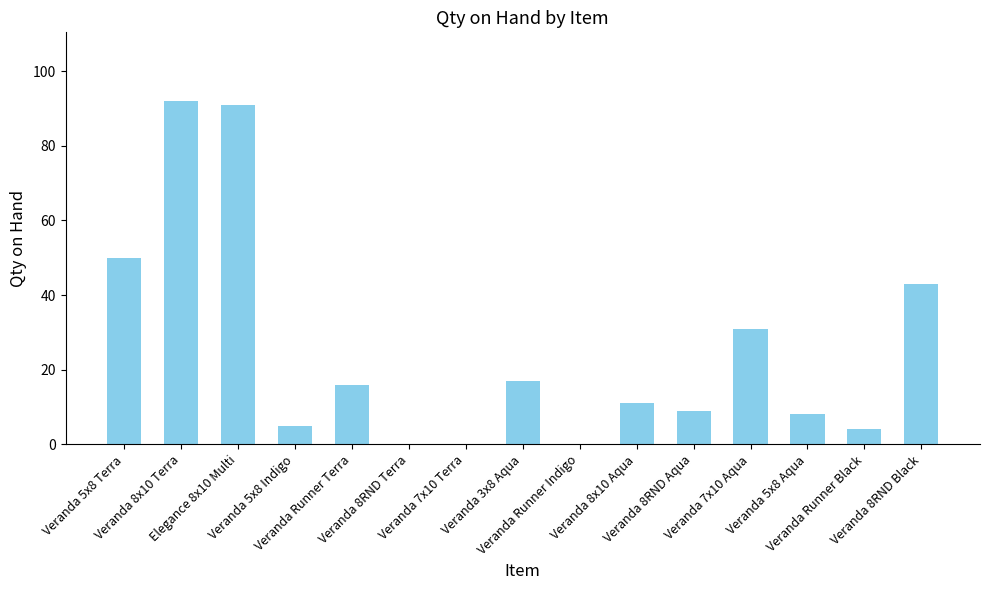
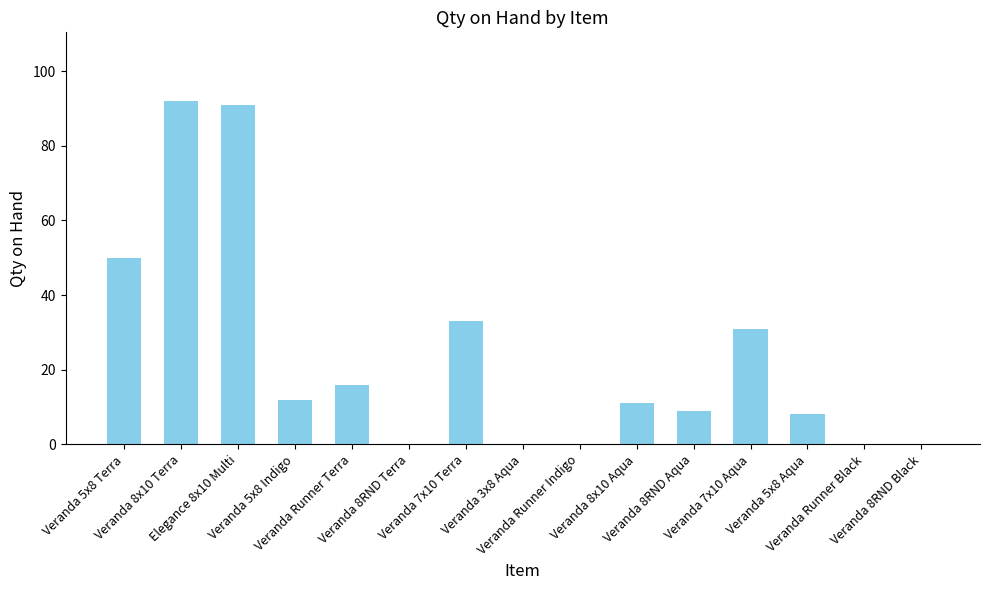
Veranda 5x8 Indigo: 5 -> 12
Veranda 7x10 Terra: 0 -> 33
Veranda 3x8 Aqua: 17 -> 0
Veranda Runner Black: 4 -> 0
Veranda 8RND Black: 43 -> 0
